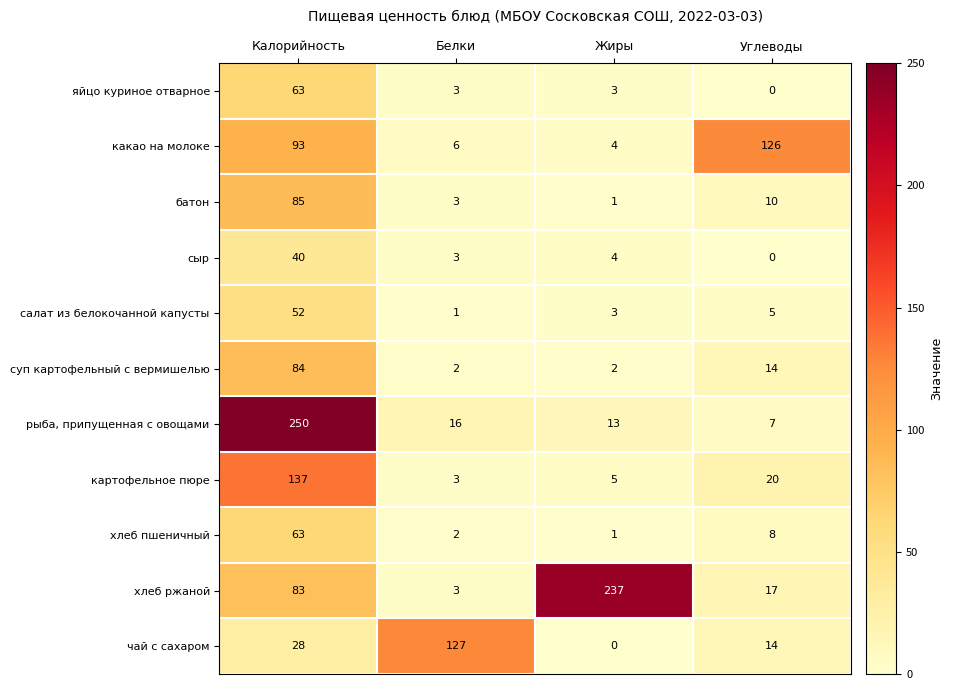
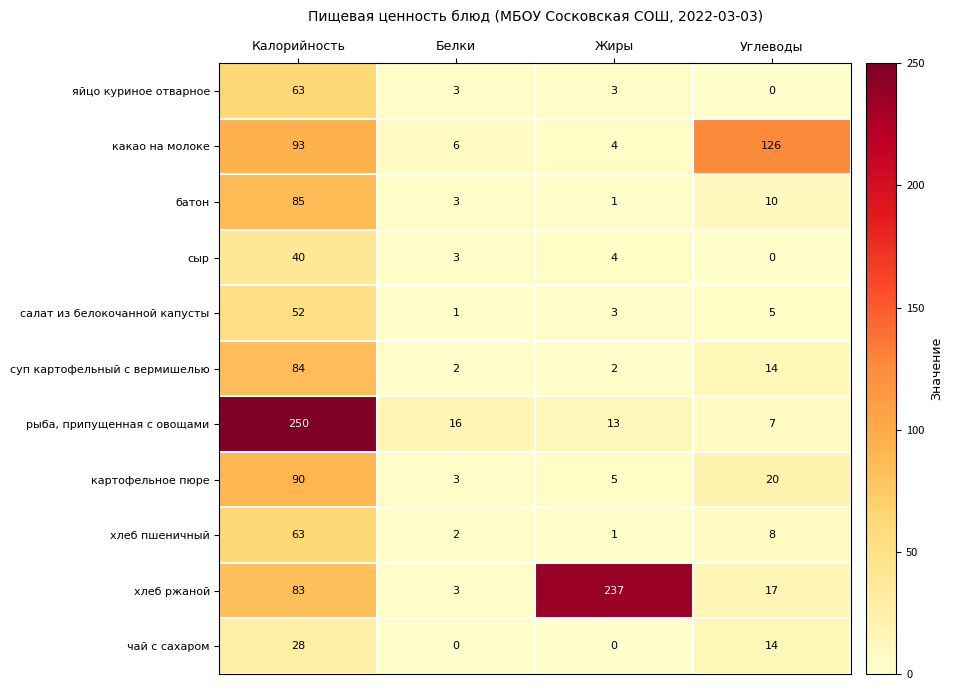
картофельное пюре, Калорийность: 137 -> 90
чай с сахаром, Белки: 127 -> 0
